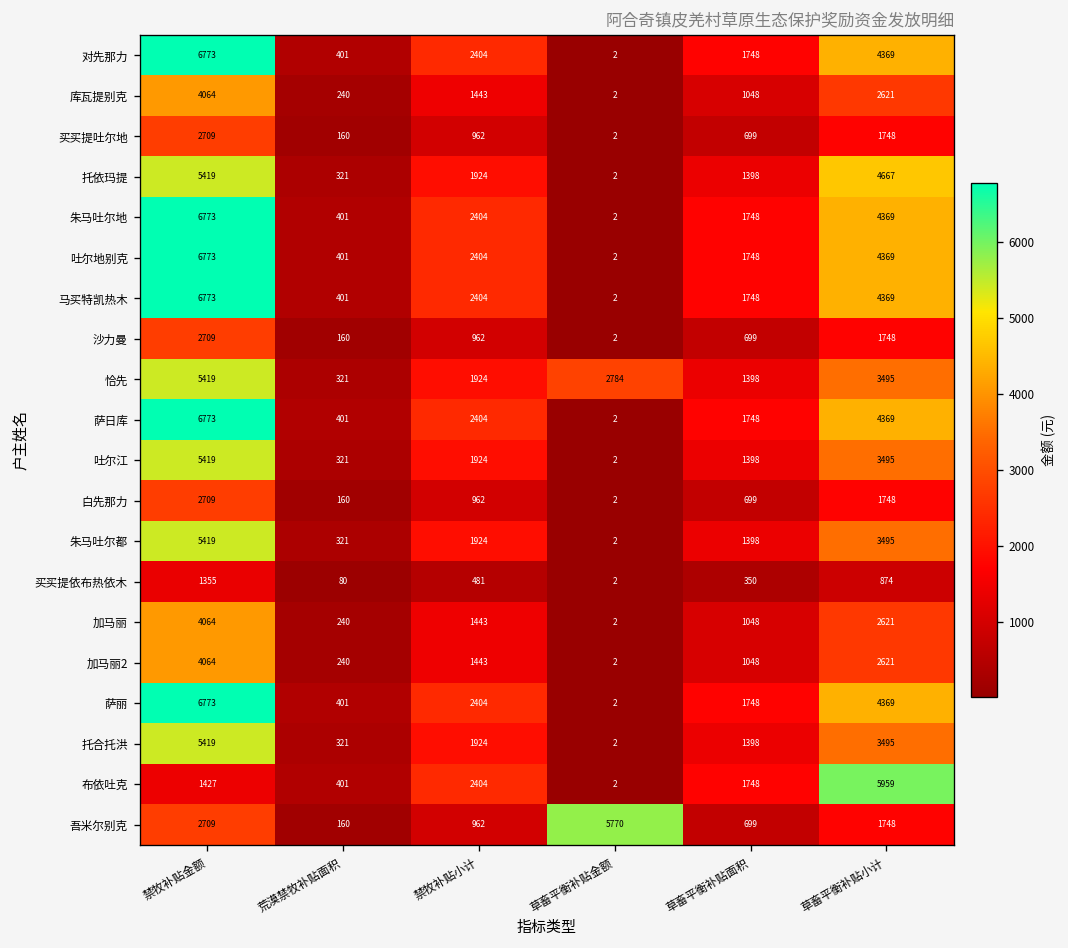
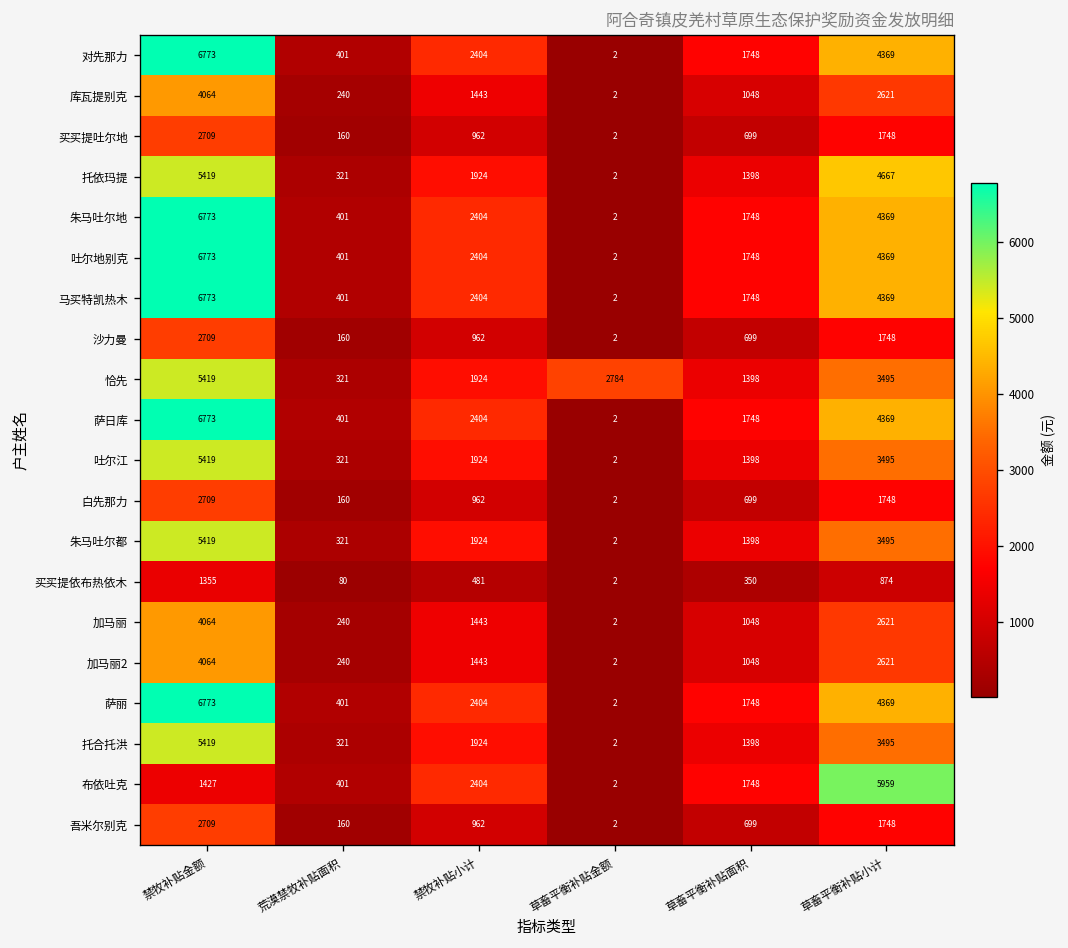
吾米尔别克, 草畜平衡补贴金额: 5770 -> 2
